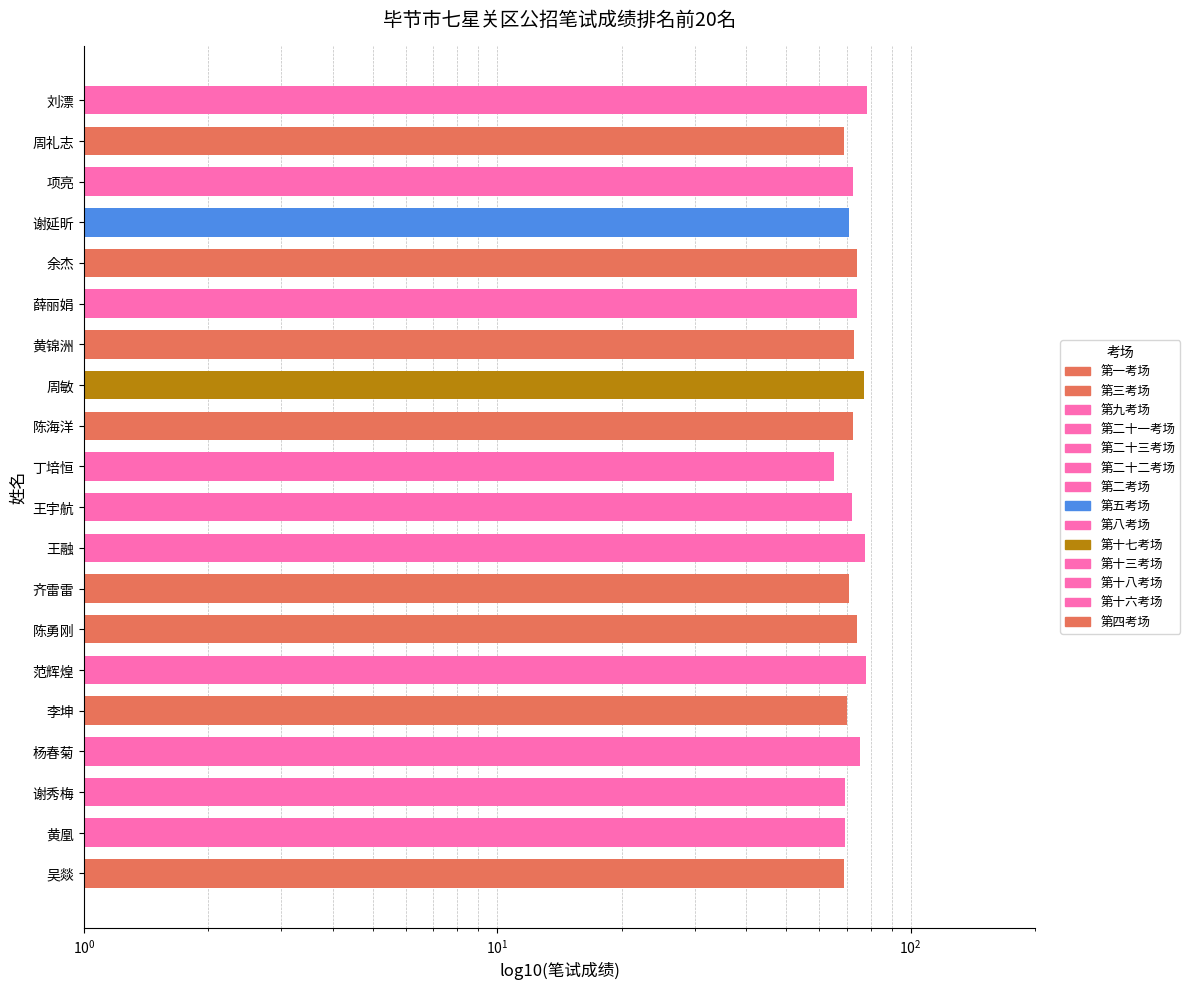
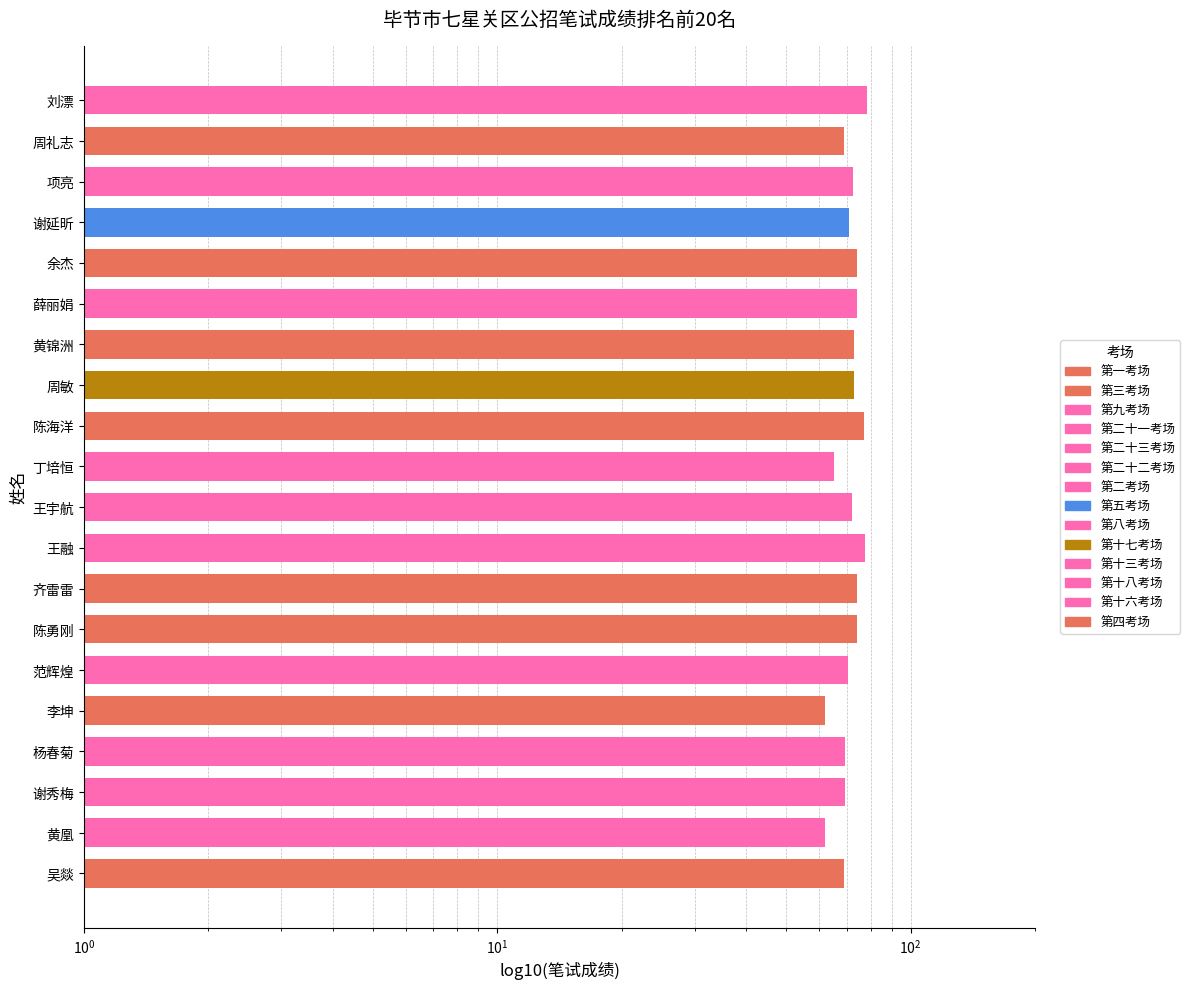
周敏: 77 -> 73
陈海洋: 73 -> 77
齐雷雷: 71 -> 74
范辉煌: 78 -> 71
李坤: 70 -> 62
杨春菊: 75 -> 70
黄凰: 70 -> 62
